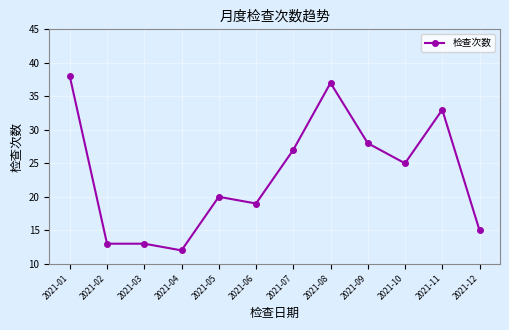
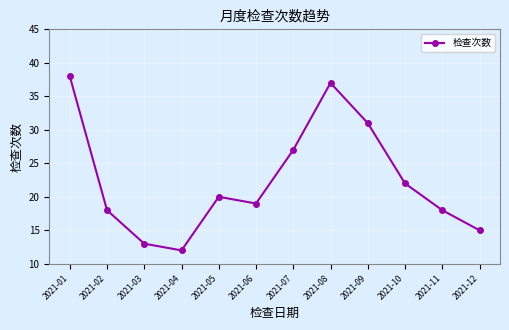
2021-02: 13 -> 18
2021-09: 28 -> 31
2021-10: 25 -> 22
2021-11: 33 -> 18
